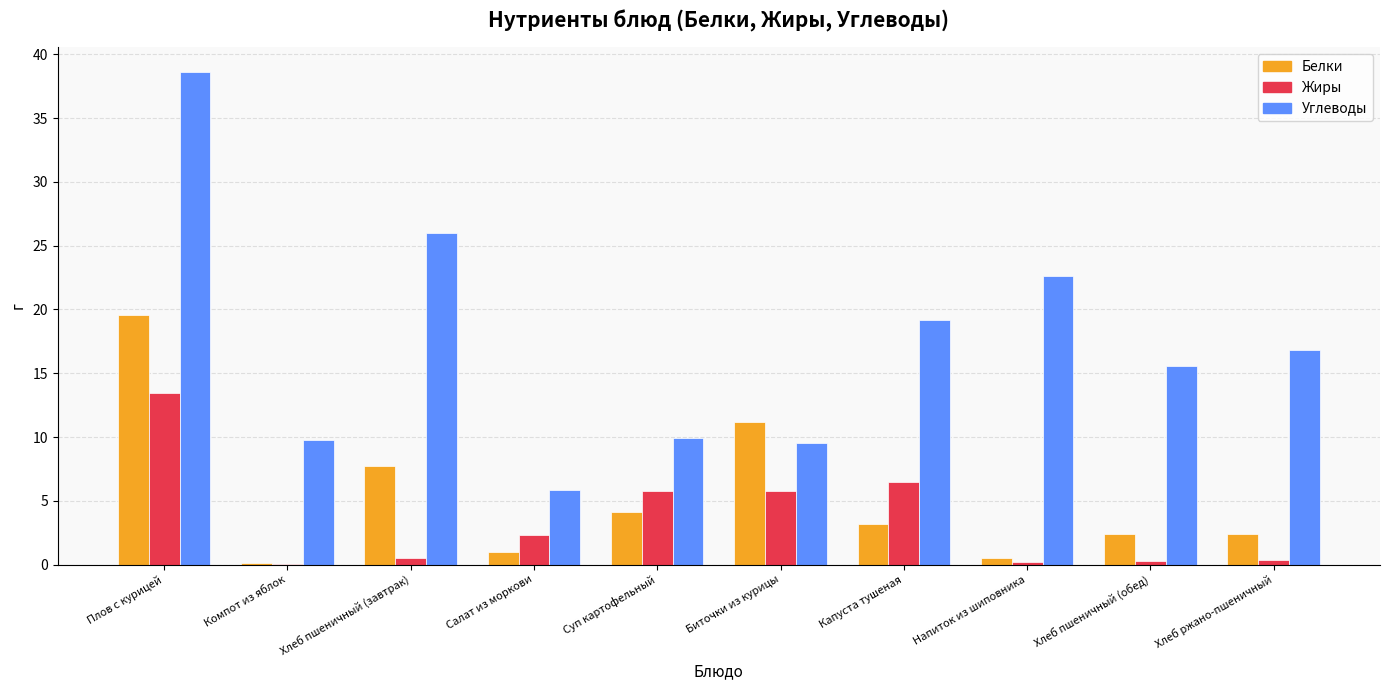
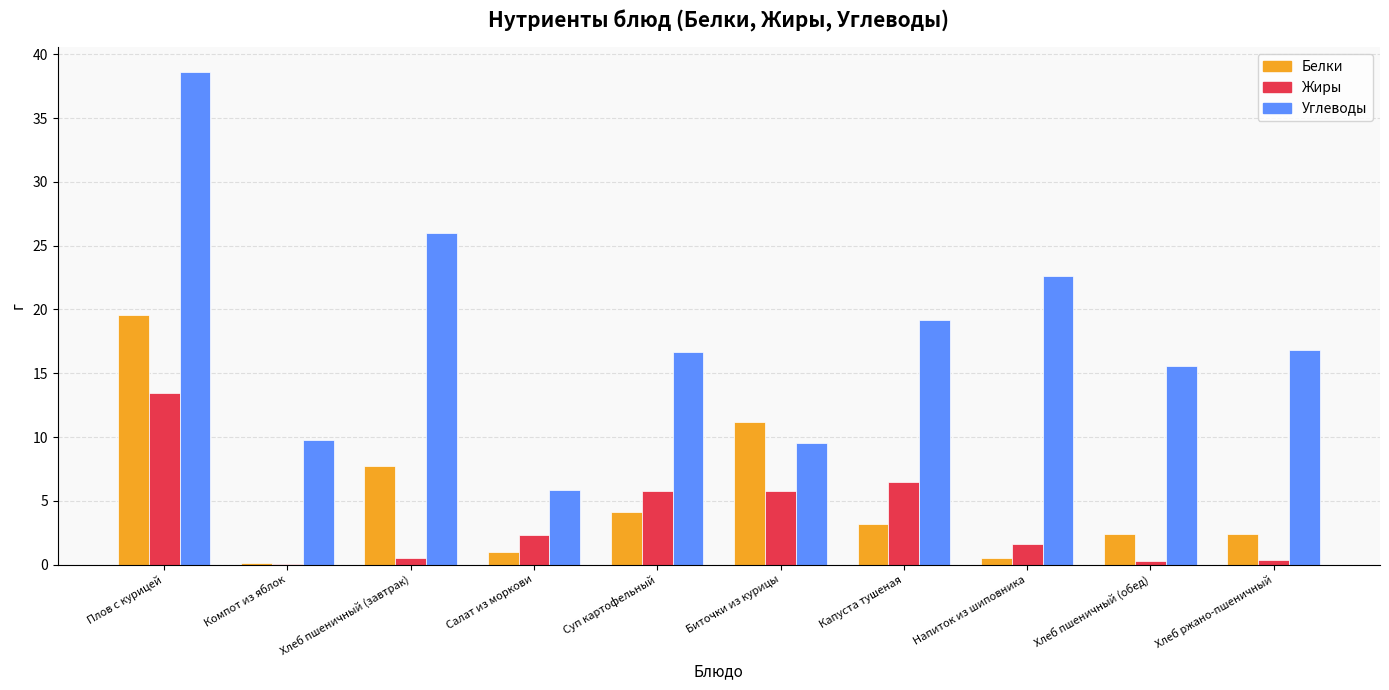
Углеводы, Суп картофельный: 10.0 -> 16.7
Жиры, Напиток из шиповника: 0.2 -> 1.6
